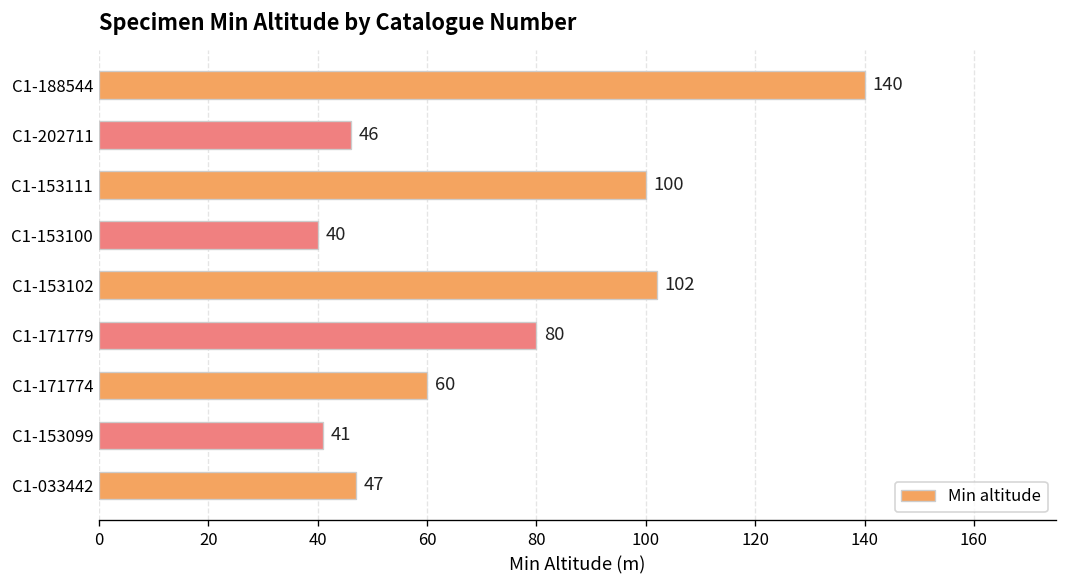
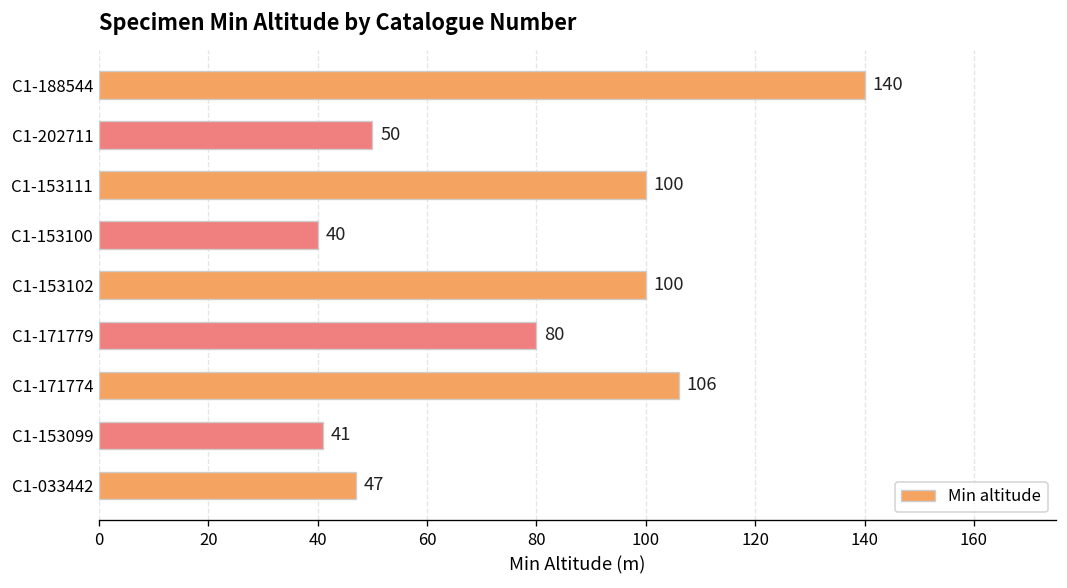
C1-202711: 46 -> 50
C1-153102: 102 -> 100
C1-171774: 60 -> 106
